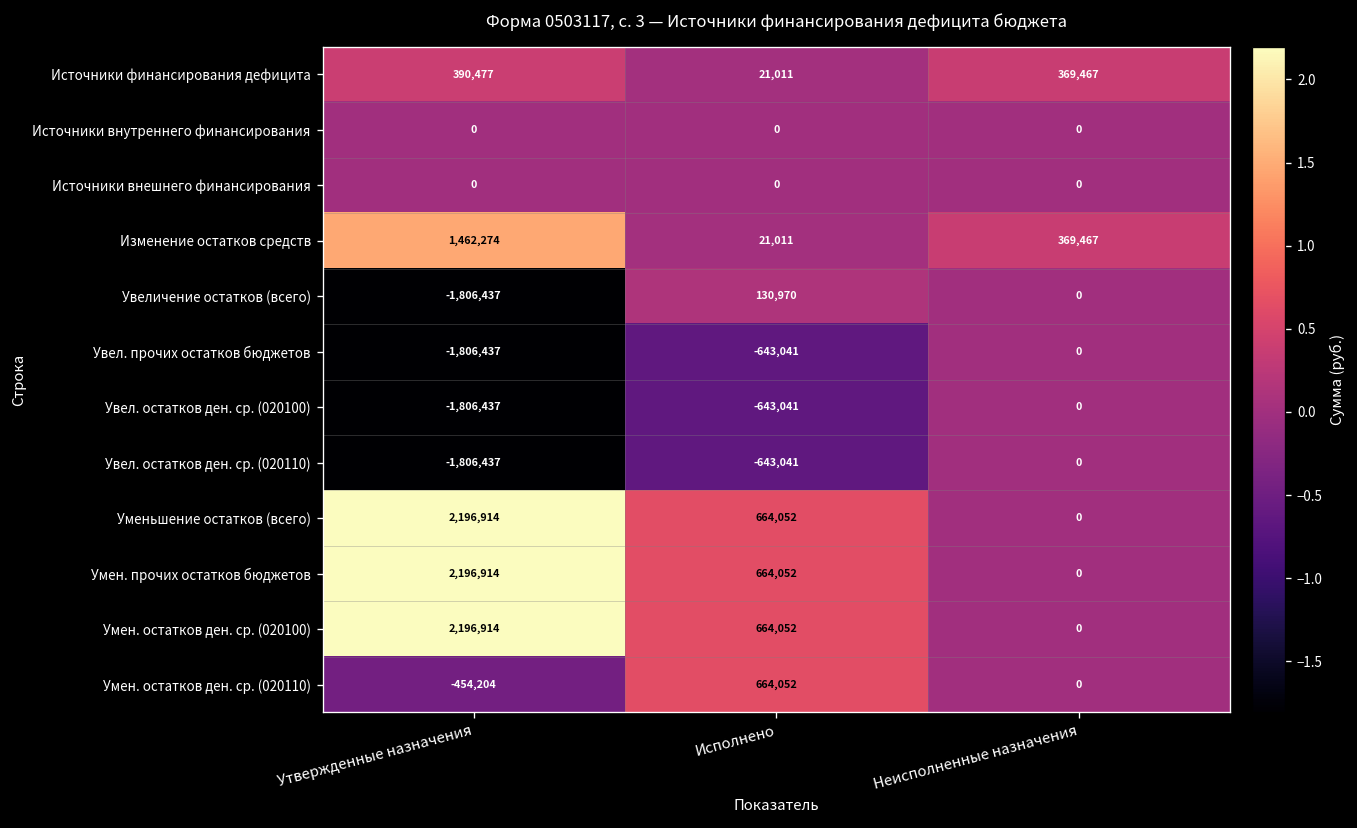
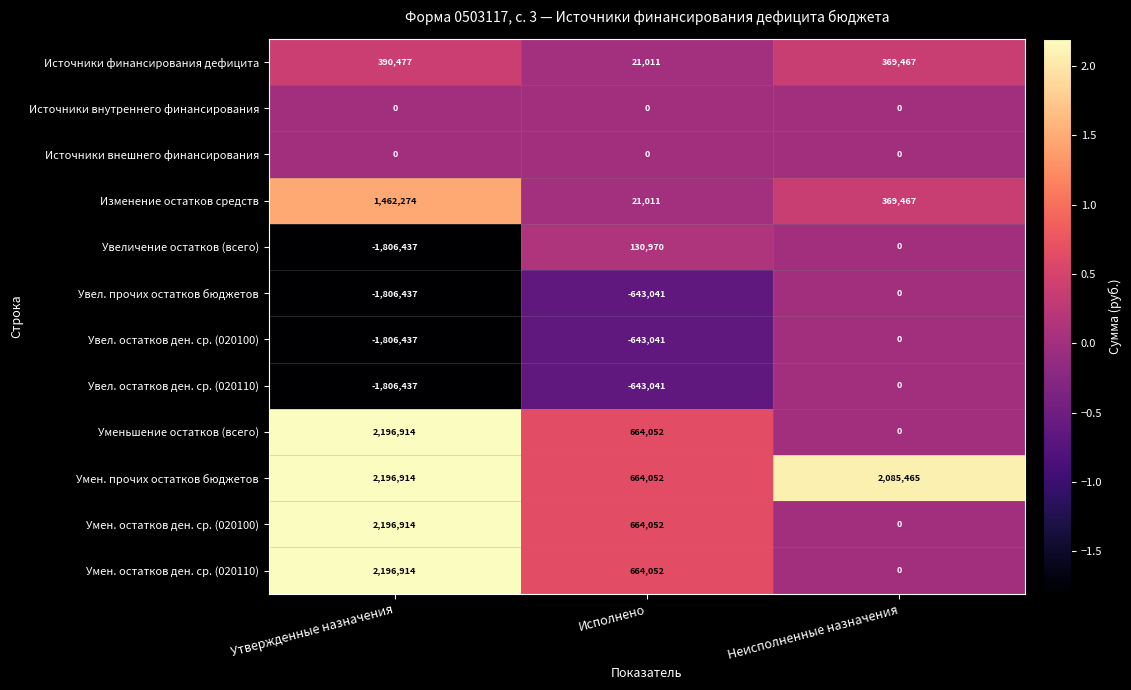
Умен. прочих остатков бюджетов, Неисполненные назначения: 0 -> 2,085,465
Умен. остатков ден. ср. (020110), Утвержденные назначения: -454,204 -> 2,196,914
